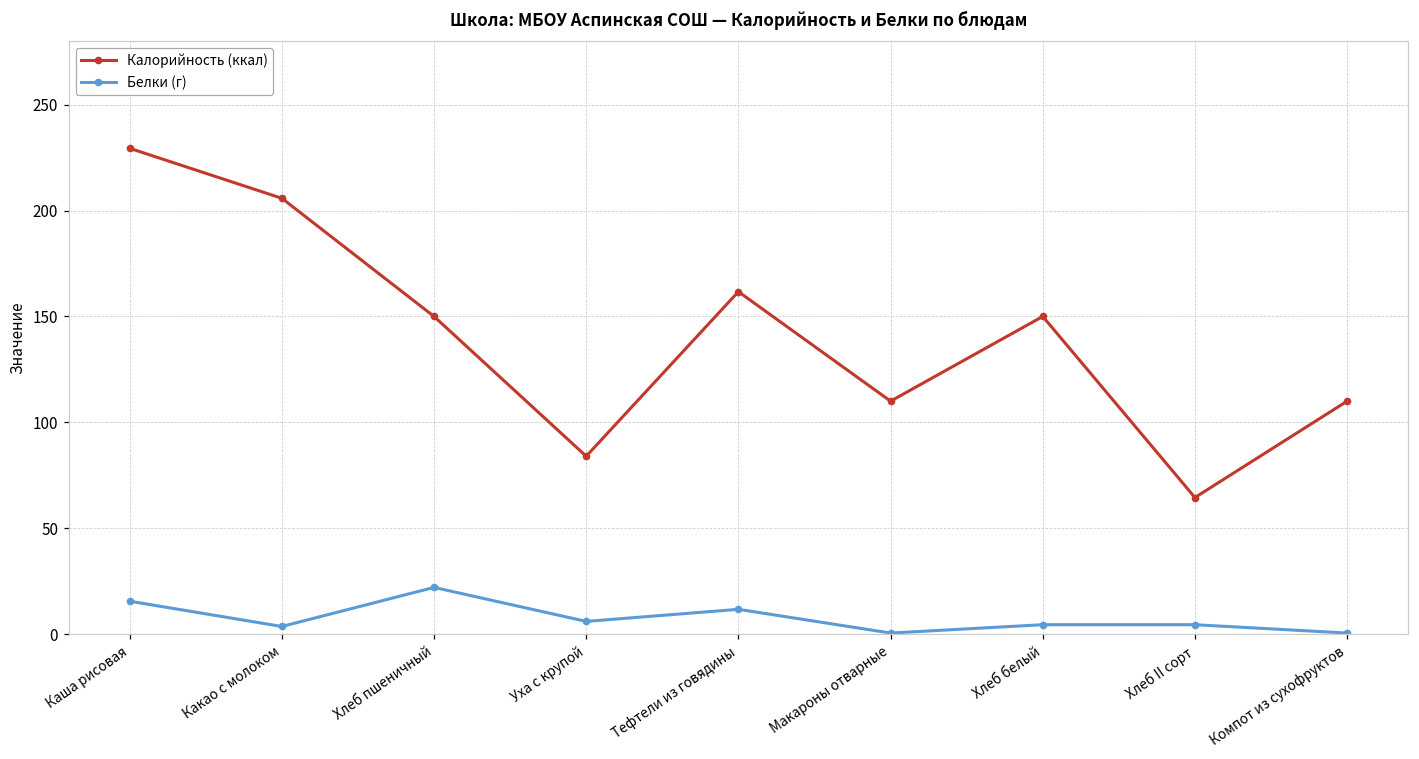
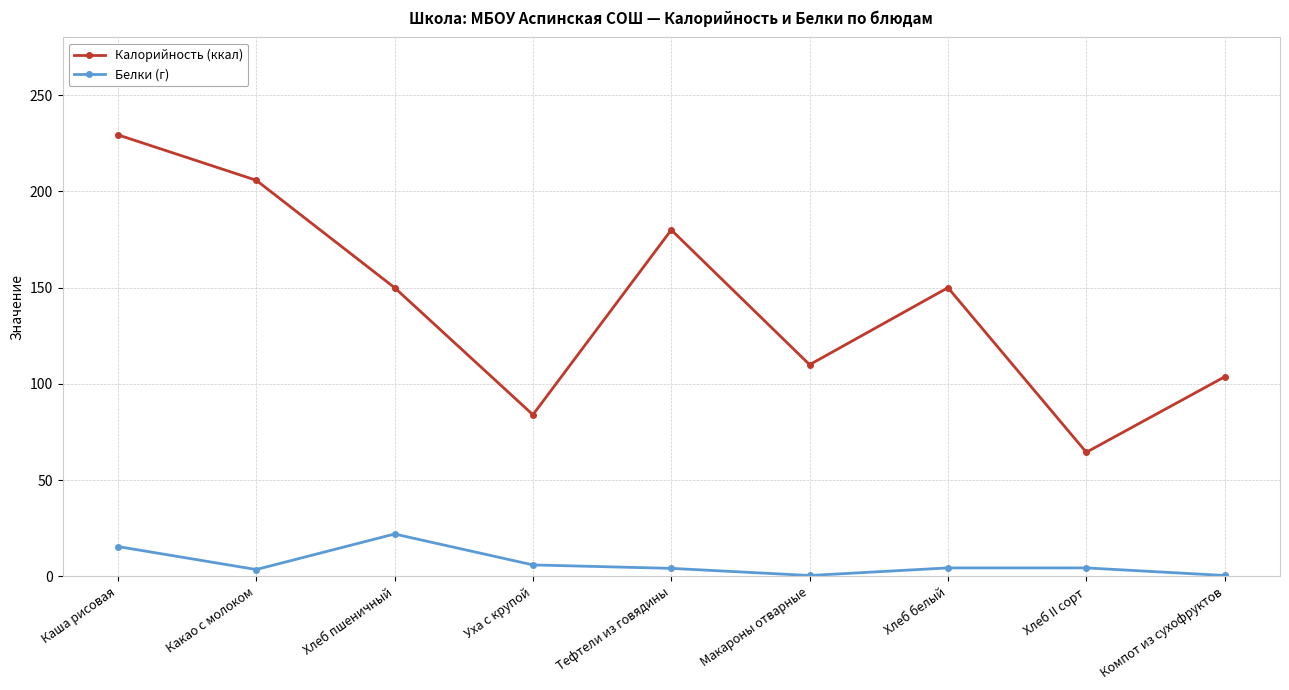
Калорийность (ккал), Тефтели из говядины: 162 -> 180
Белки (г), Тефтели из говядины: 12 -> 4
Калорийность (ккал), Компот из сухофруктов: 110 -> 104
